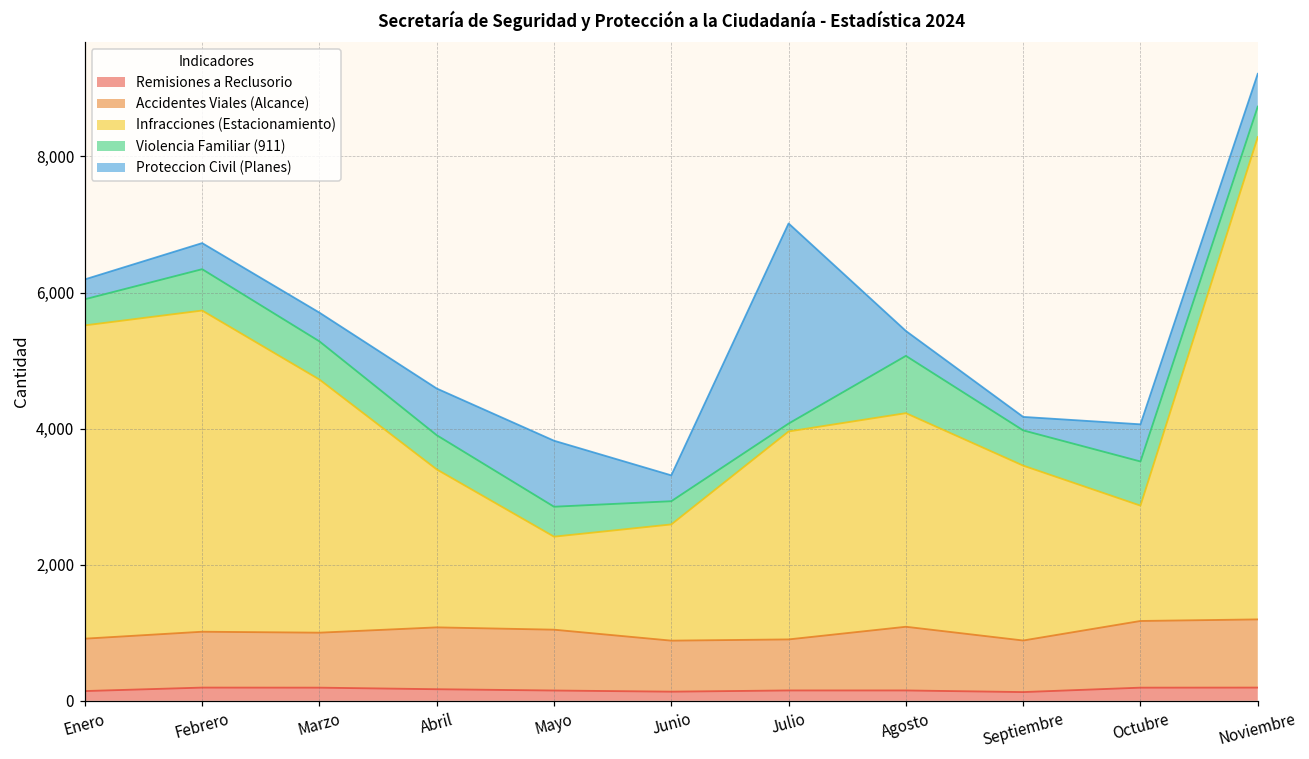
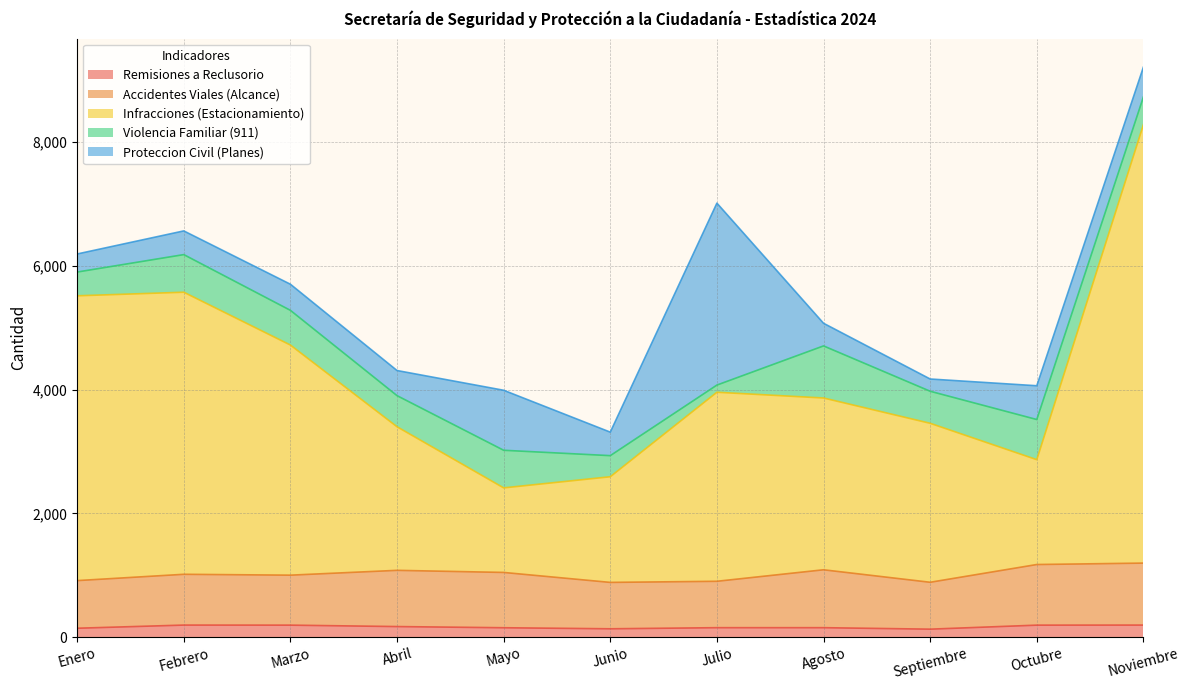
Infracciones (Estacionamiento), Febrero: 4,700 -> 4,600
Proteccion Civil (Planes), Abril: 700 -> 400
Violencia Familiar (911), Mayo: 400 -> 600
Infracciones (Estacionamiento), Agosto: 3,100 -> 2,800
